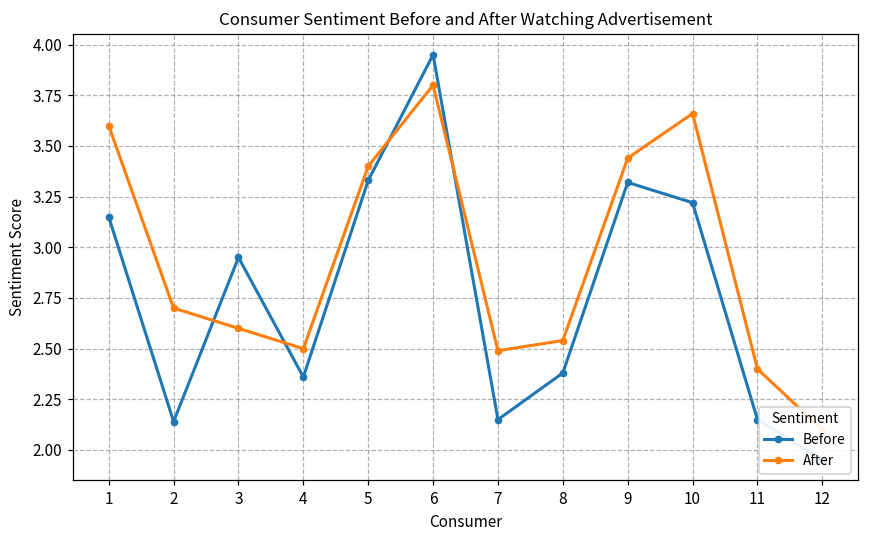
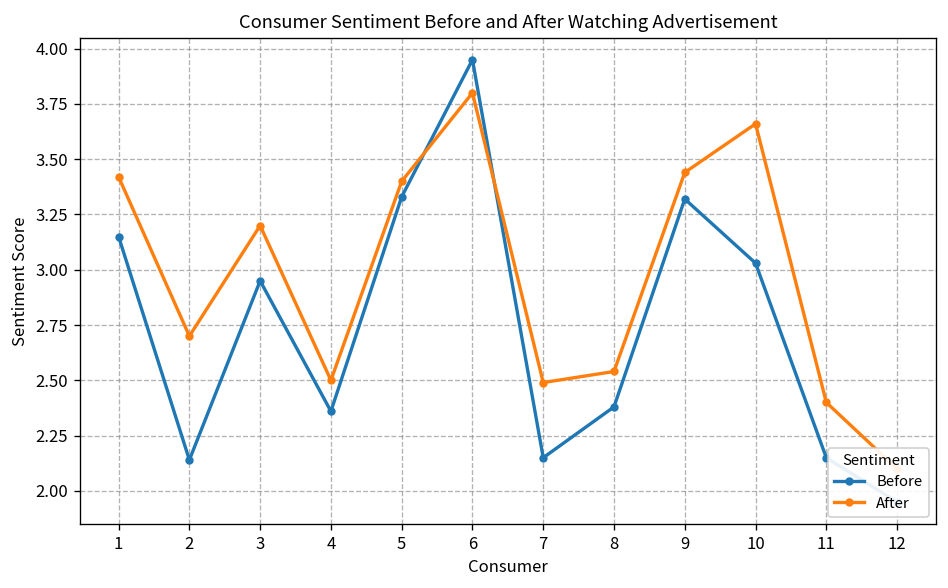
After, 1: 3.60 -> 3.42
After, 3: 2.6 -> 3.2
Before, 10: 3.22 -> 3.03
